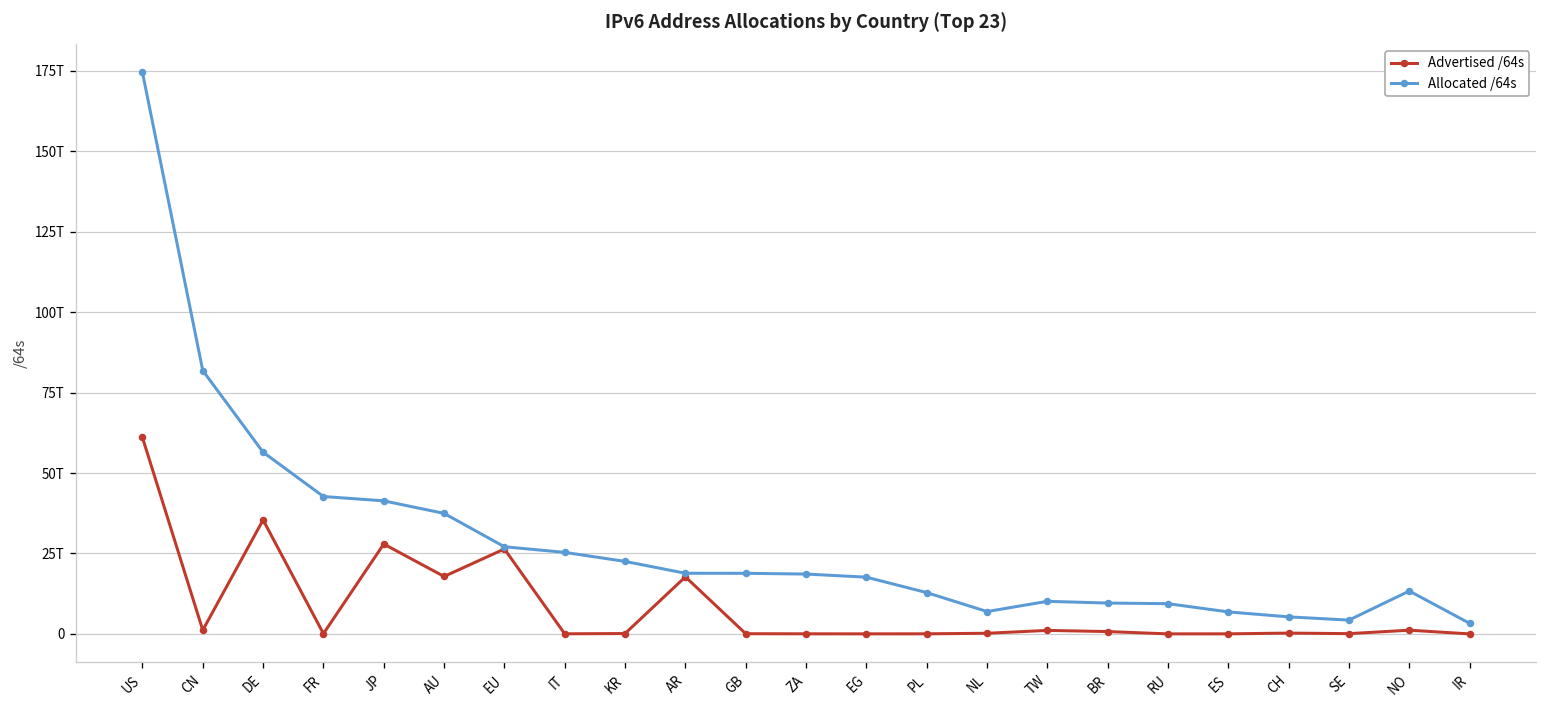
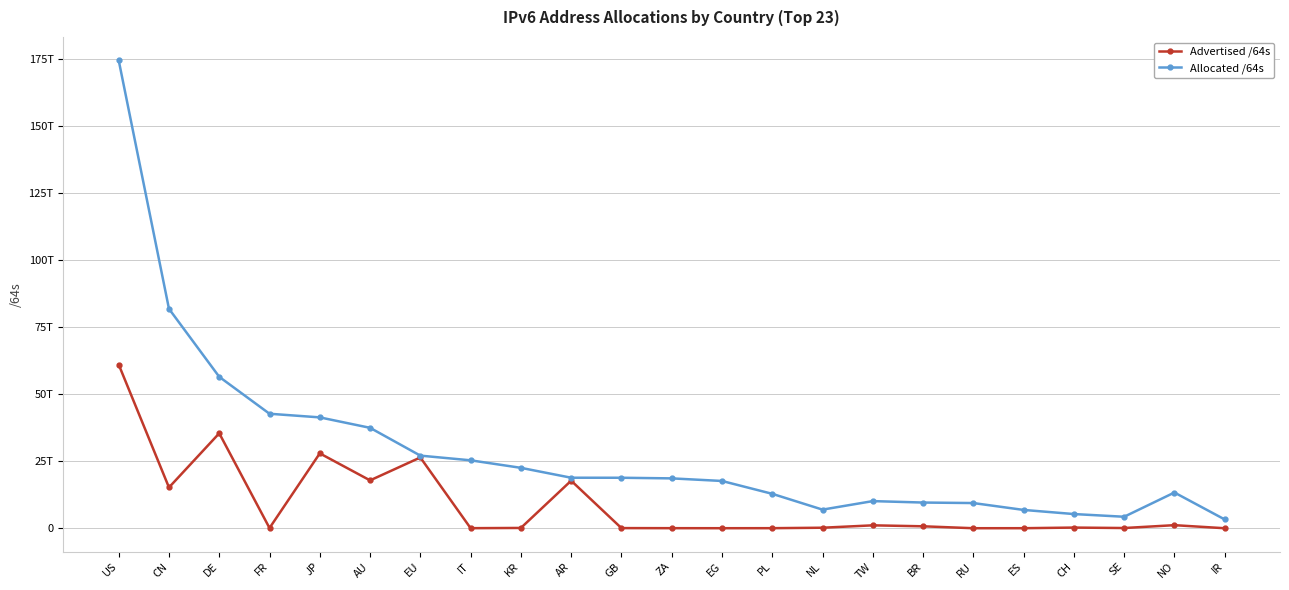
Advertised /64s, CN: 1T -> 15T
